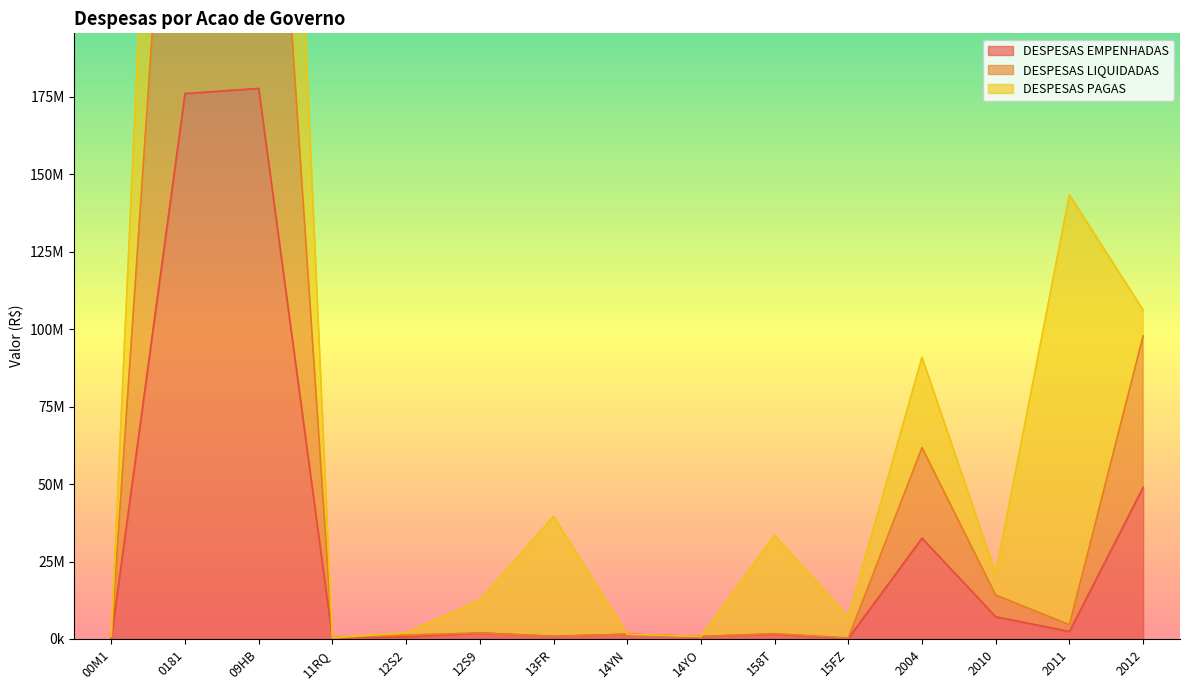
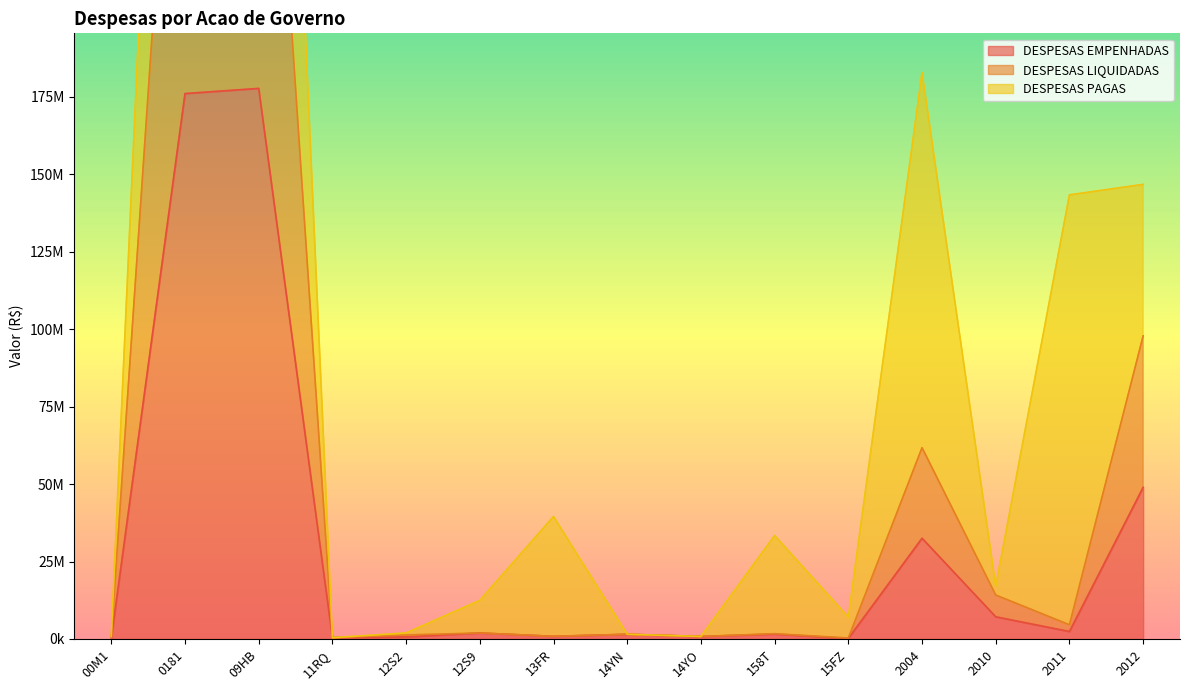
DESPESAS PAGAS, 2004: 29000000 -> 121000000
DESPESAS PAGAS, 2010: 7000000 -> 3000000
DESPESAS PAGAS, 2012: 8000000 -> 49000000
